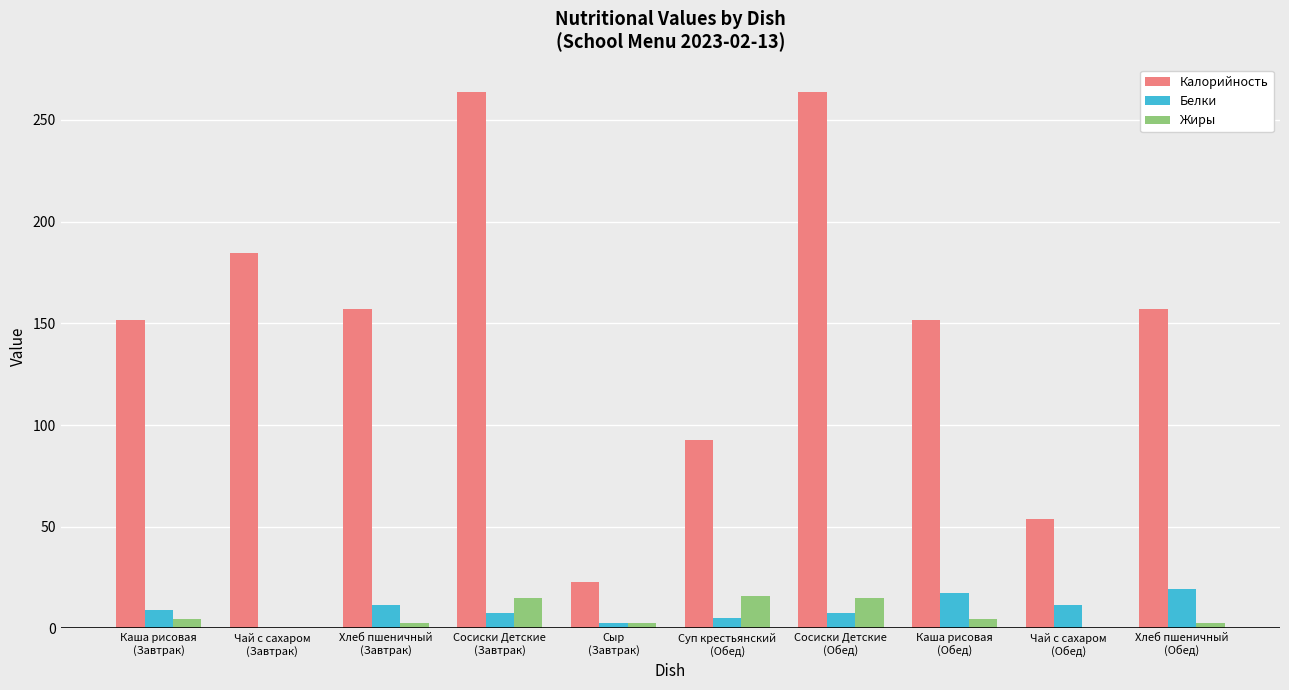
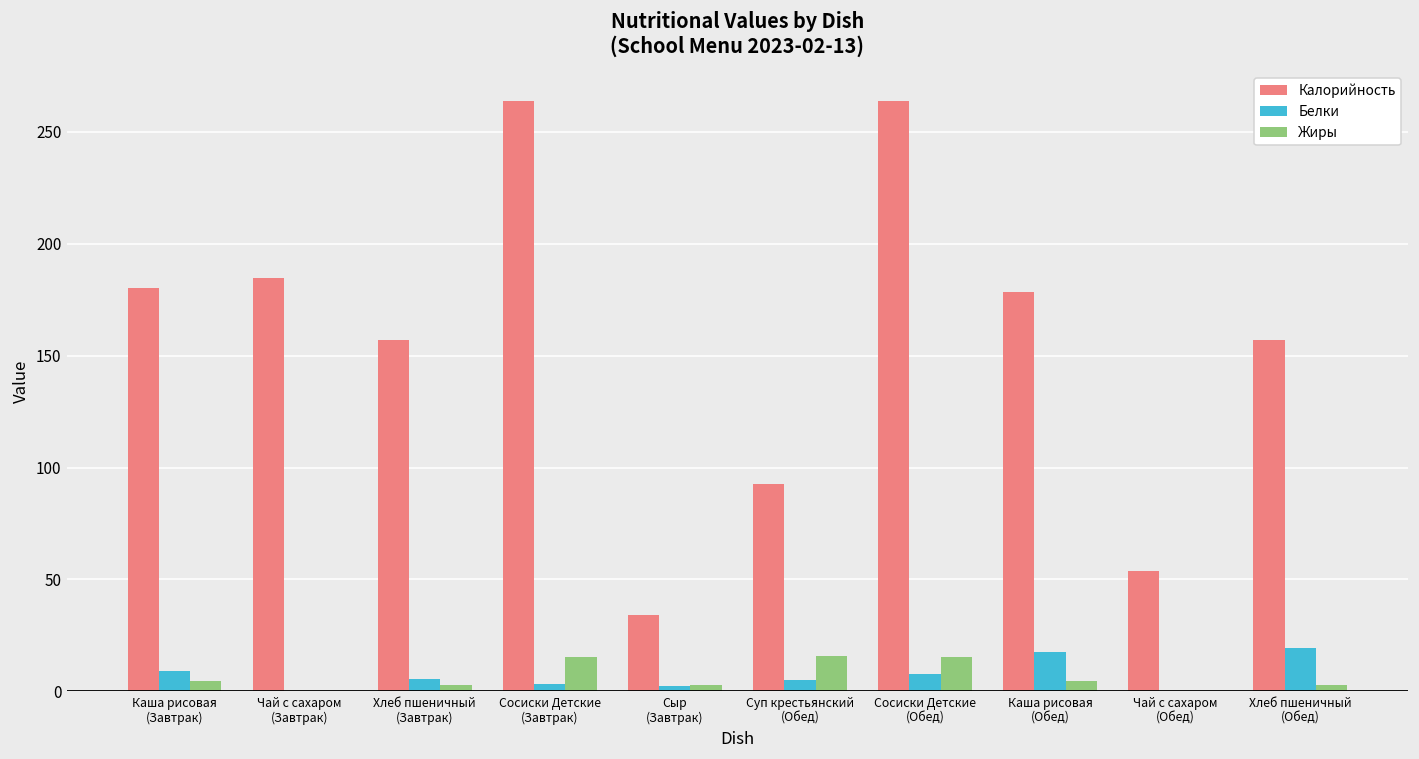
Калорийность, Каша рисовая (Завтрак): 152 -> 180
Белки, Хлеб пшеничный (Завтрак): 11 -> 5
Белки, Сосиски Детские (Завтрак): 8 -> 3
Калорийность, Сыр (Завтрак): 23 -> 34
Калорийность, Каша рисовая (Обед): 152 -> 178
Белки, Чай с сахаром (Обед): 12 -> 0
